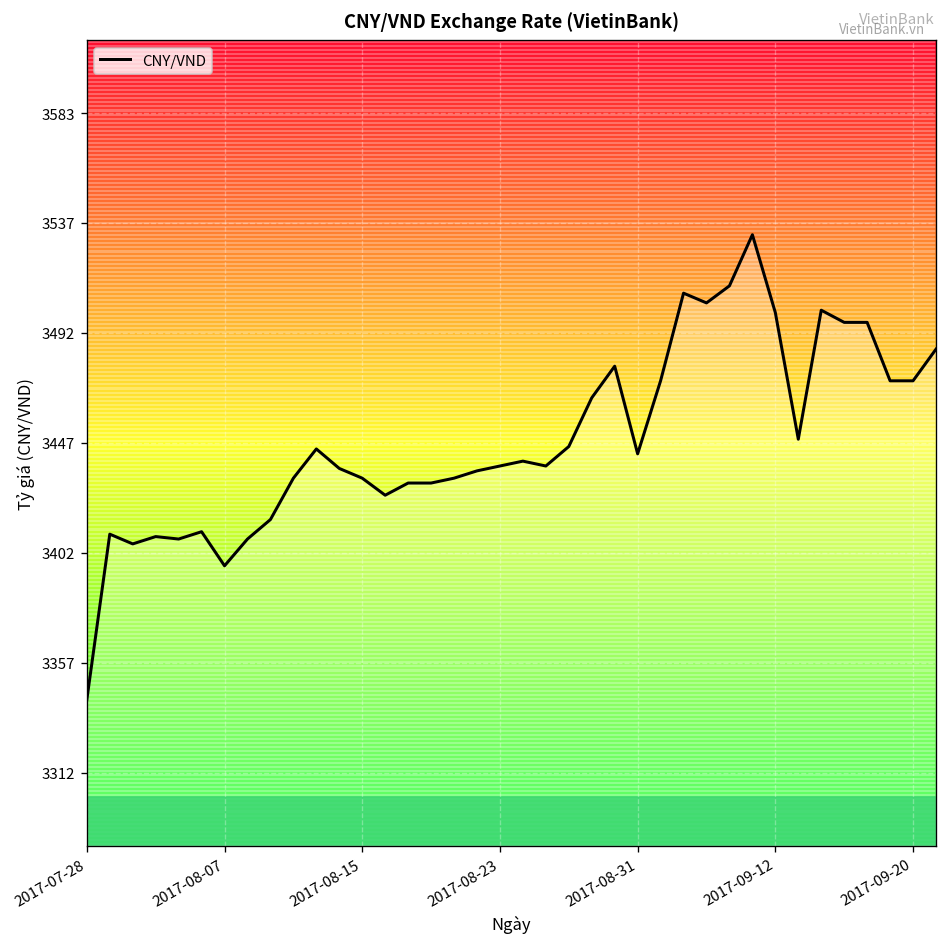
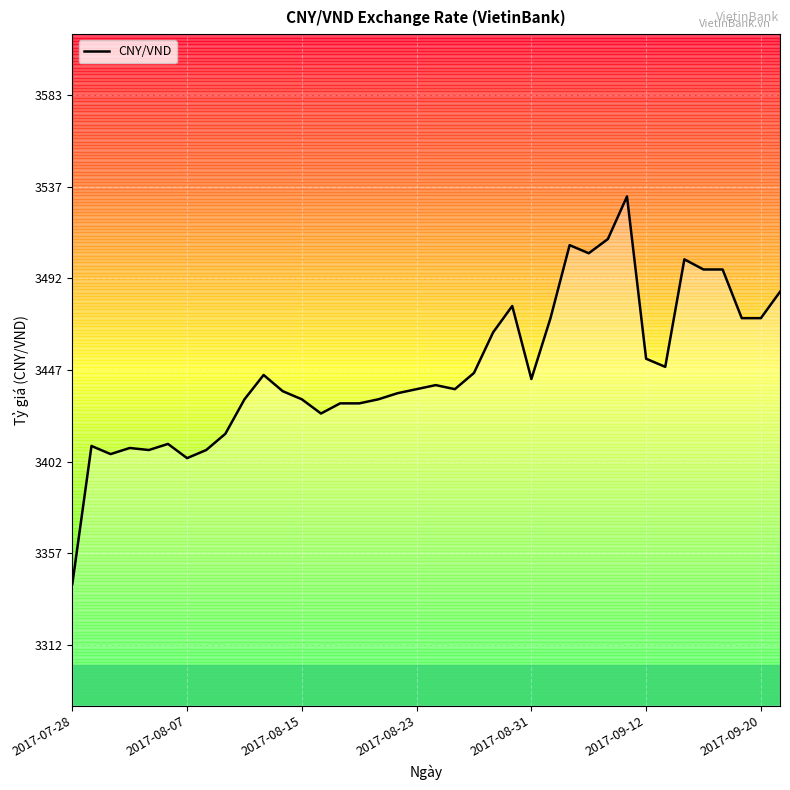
2017-08-07: 3397 -> 3404
2017-09-12: 3501 -> 3453
